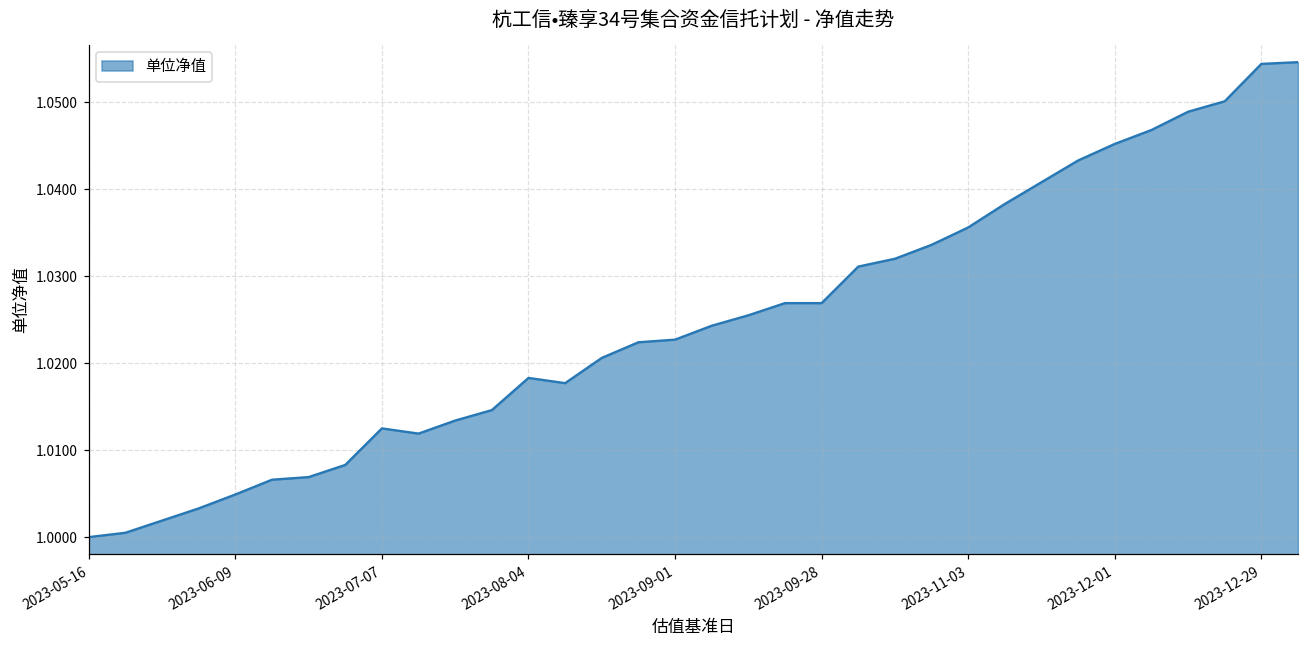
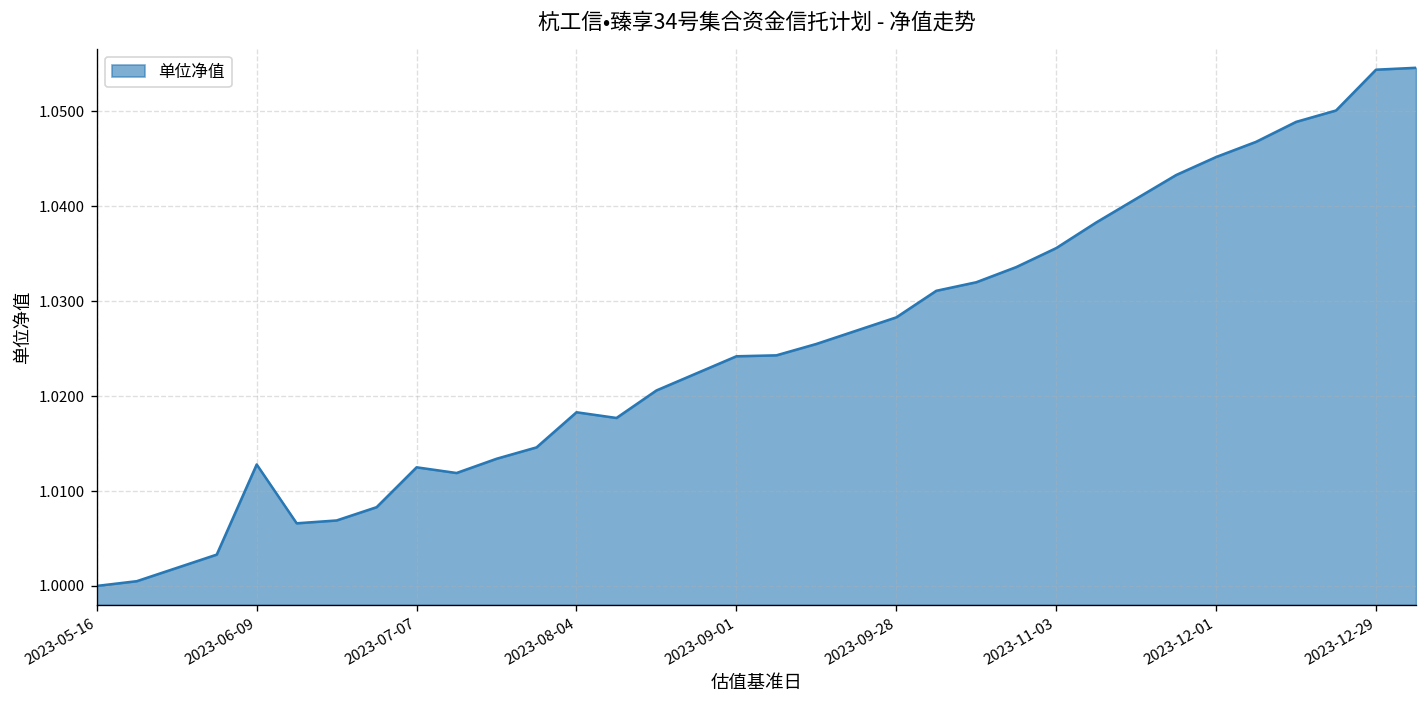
2023-06-09: 1.005 -> 1.013
2023-09-01: 1.023 -> 1.024
2023-09-28: 1.027 -> 1.028
